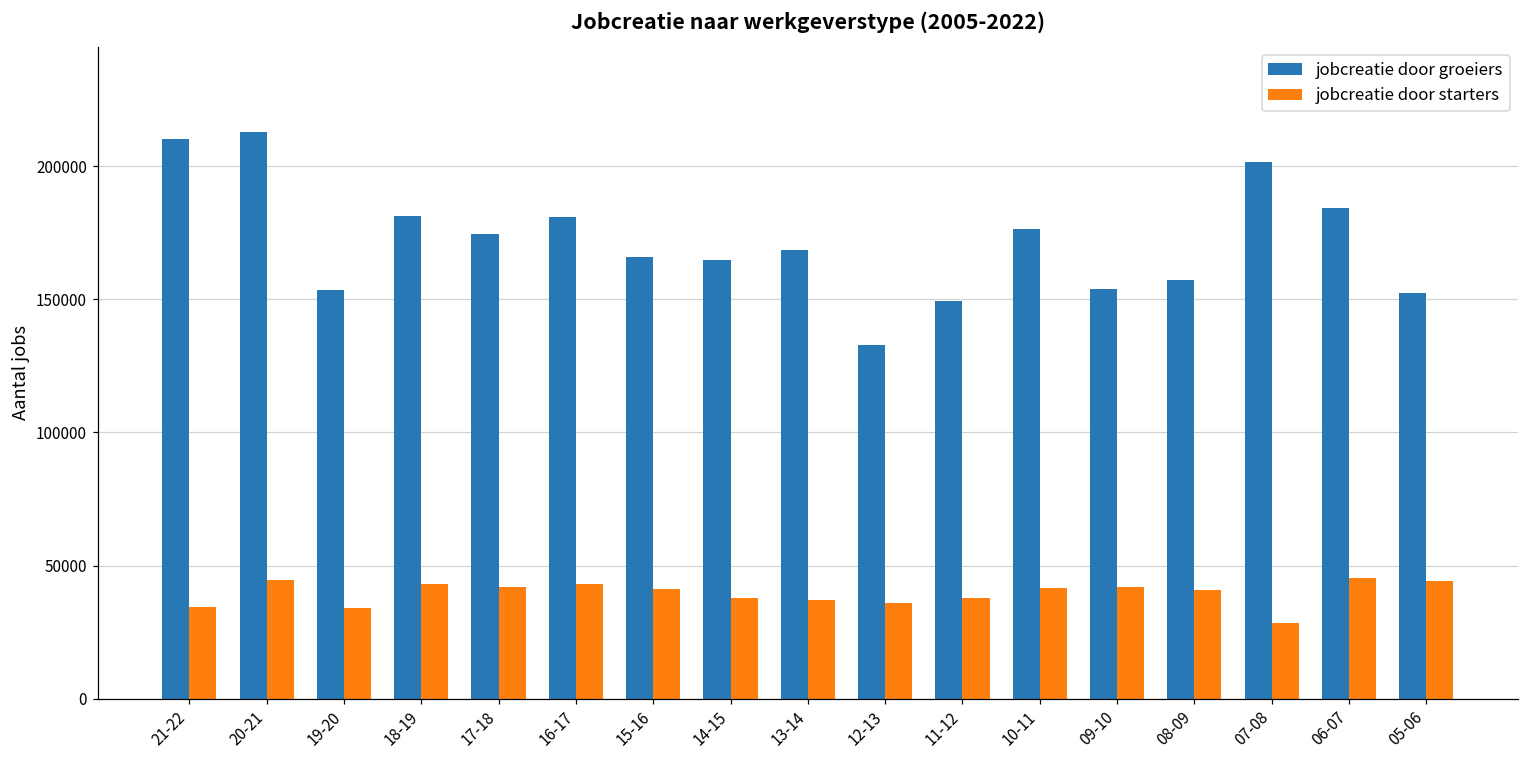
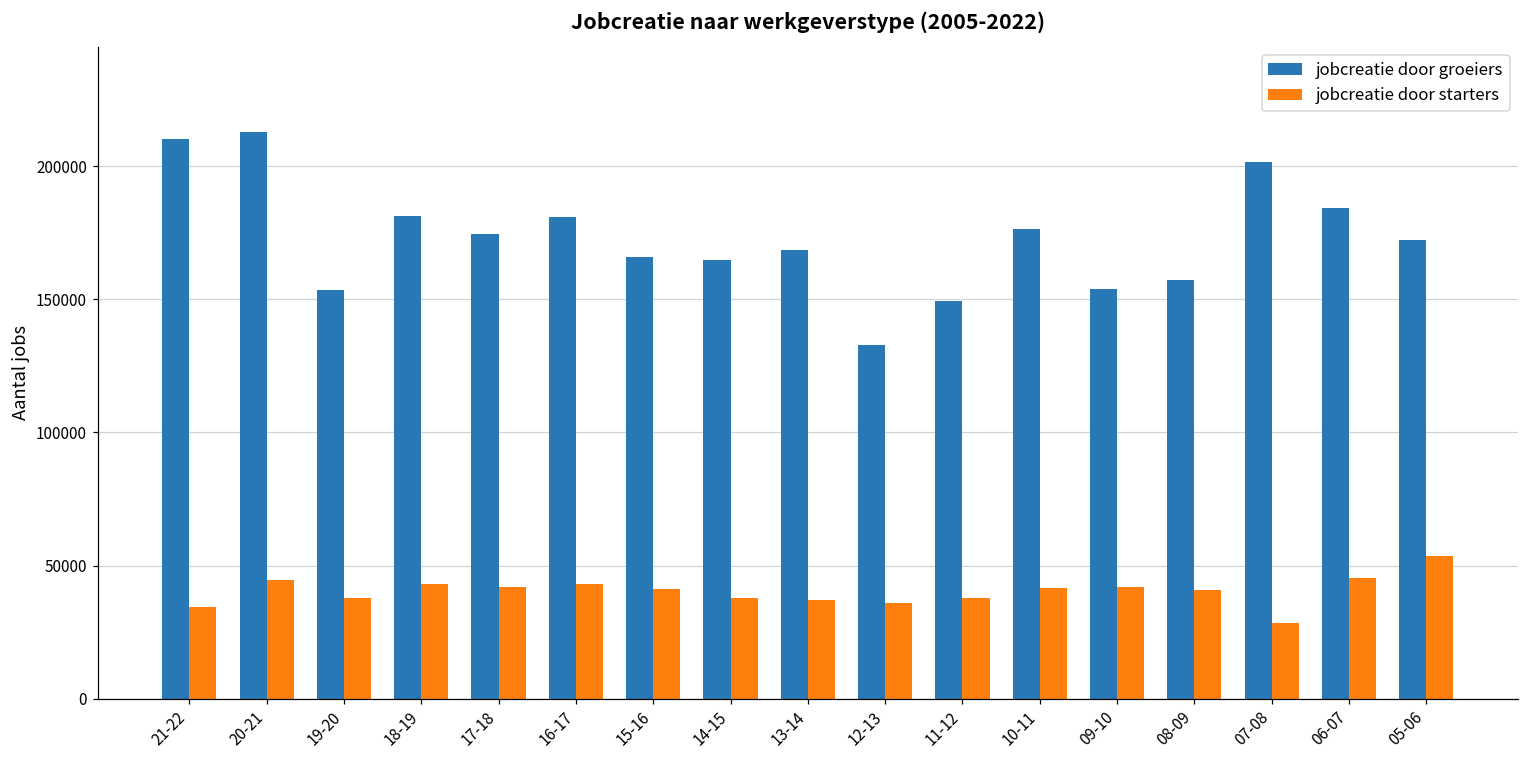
jobcreatie door starters, 19-20: 34000 -> 38000
jobcreatie door groeiers, 05-06: 152000 -> 172000
jobcreatie door starters, 05-06: 44000 -> 53000
